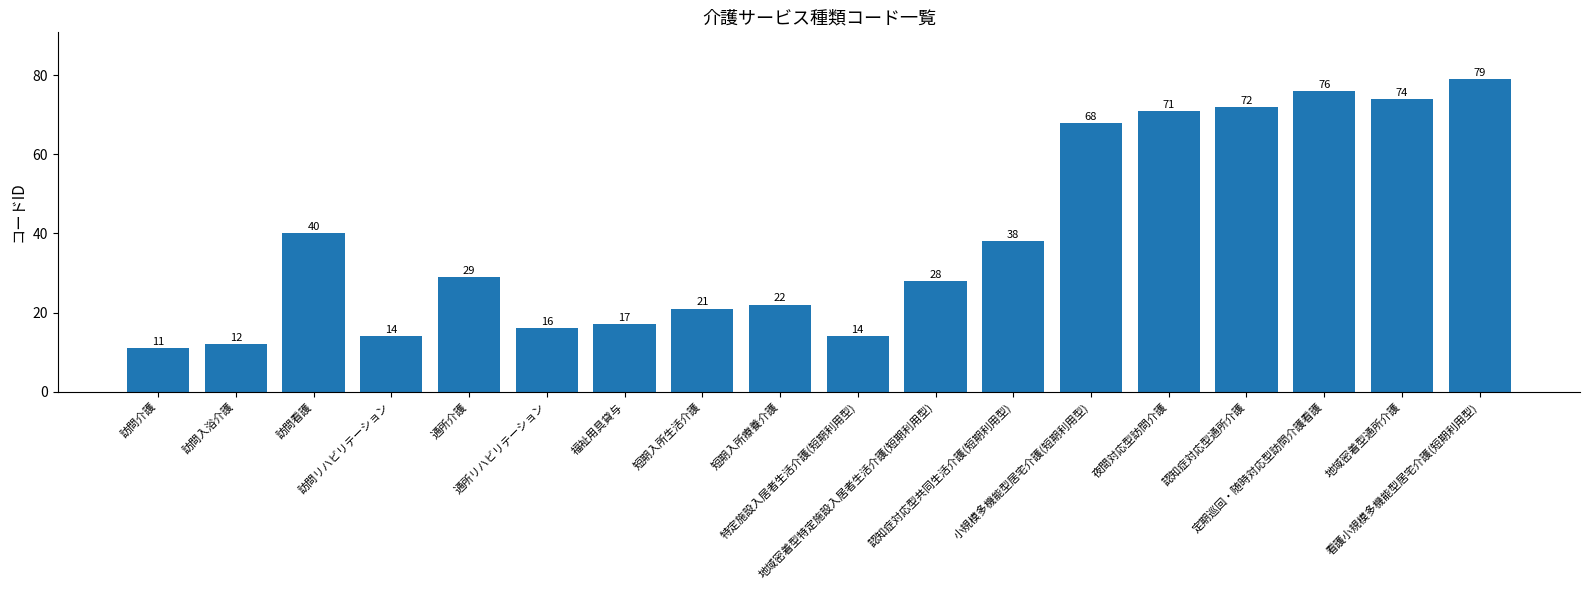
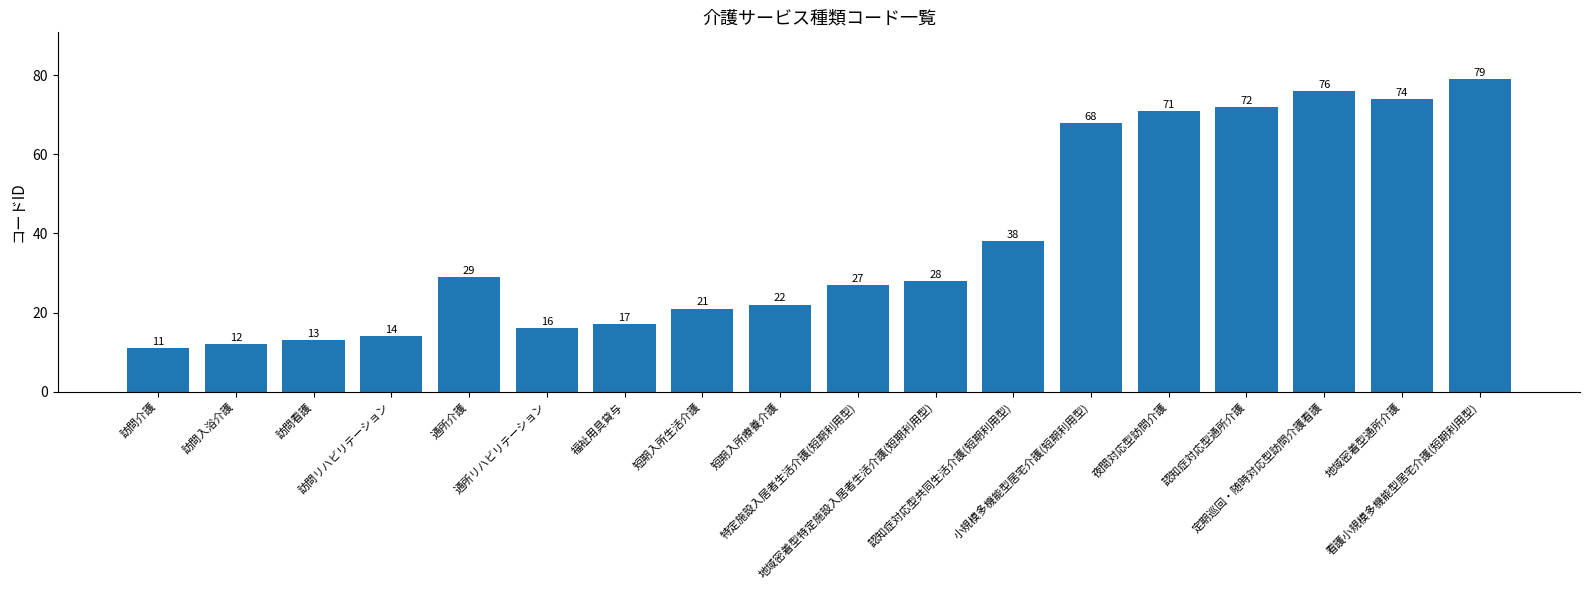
訪問看護: 40 -> 13
特定施設入居者生活介護(短期利用型): 14 -> 27
